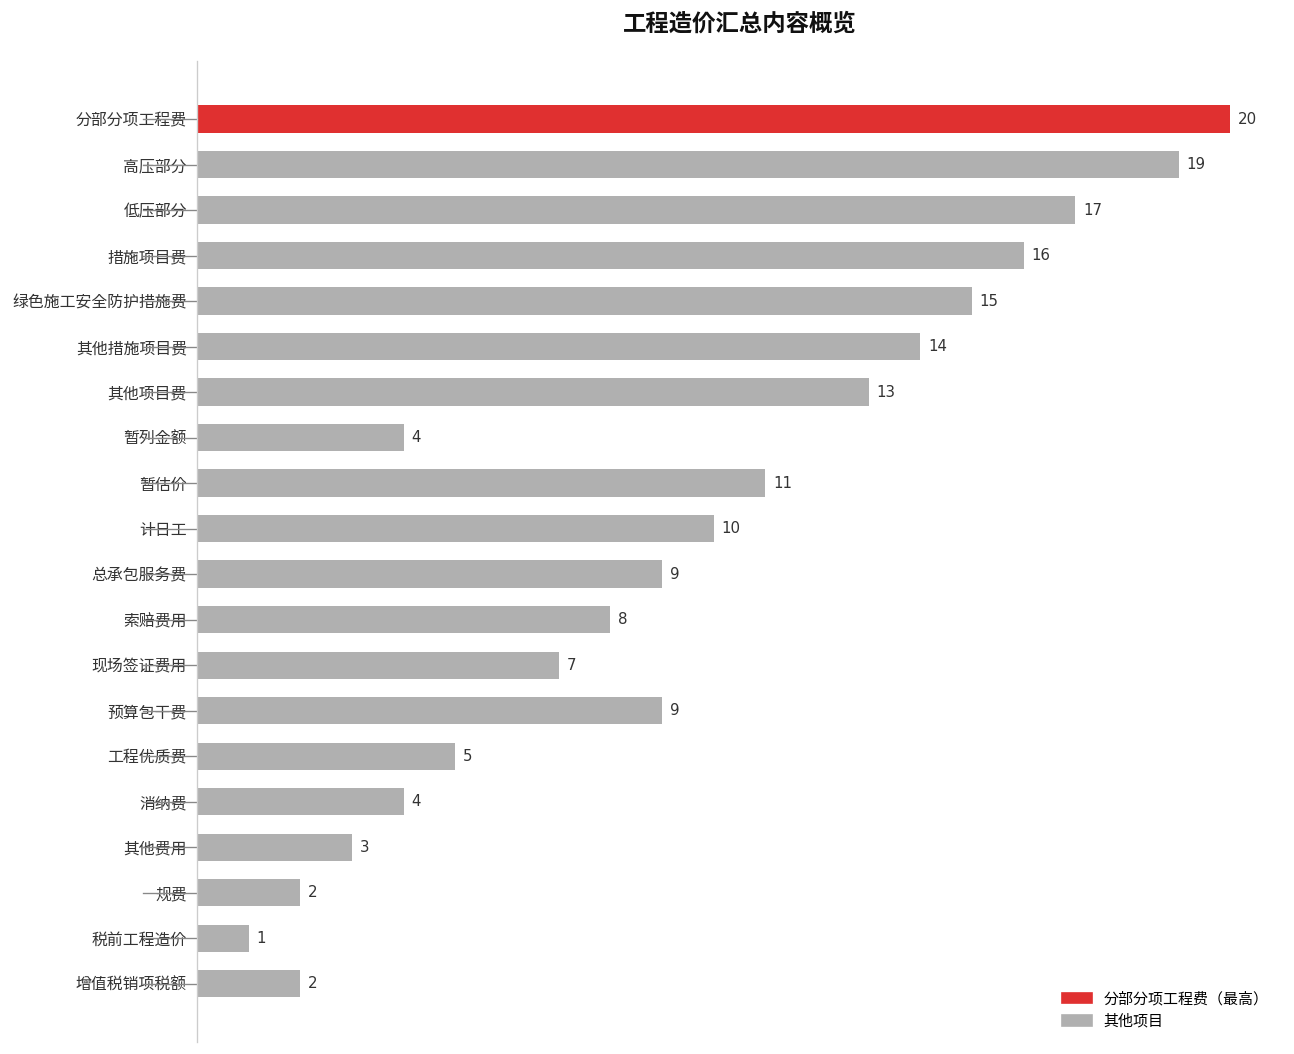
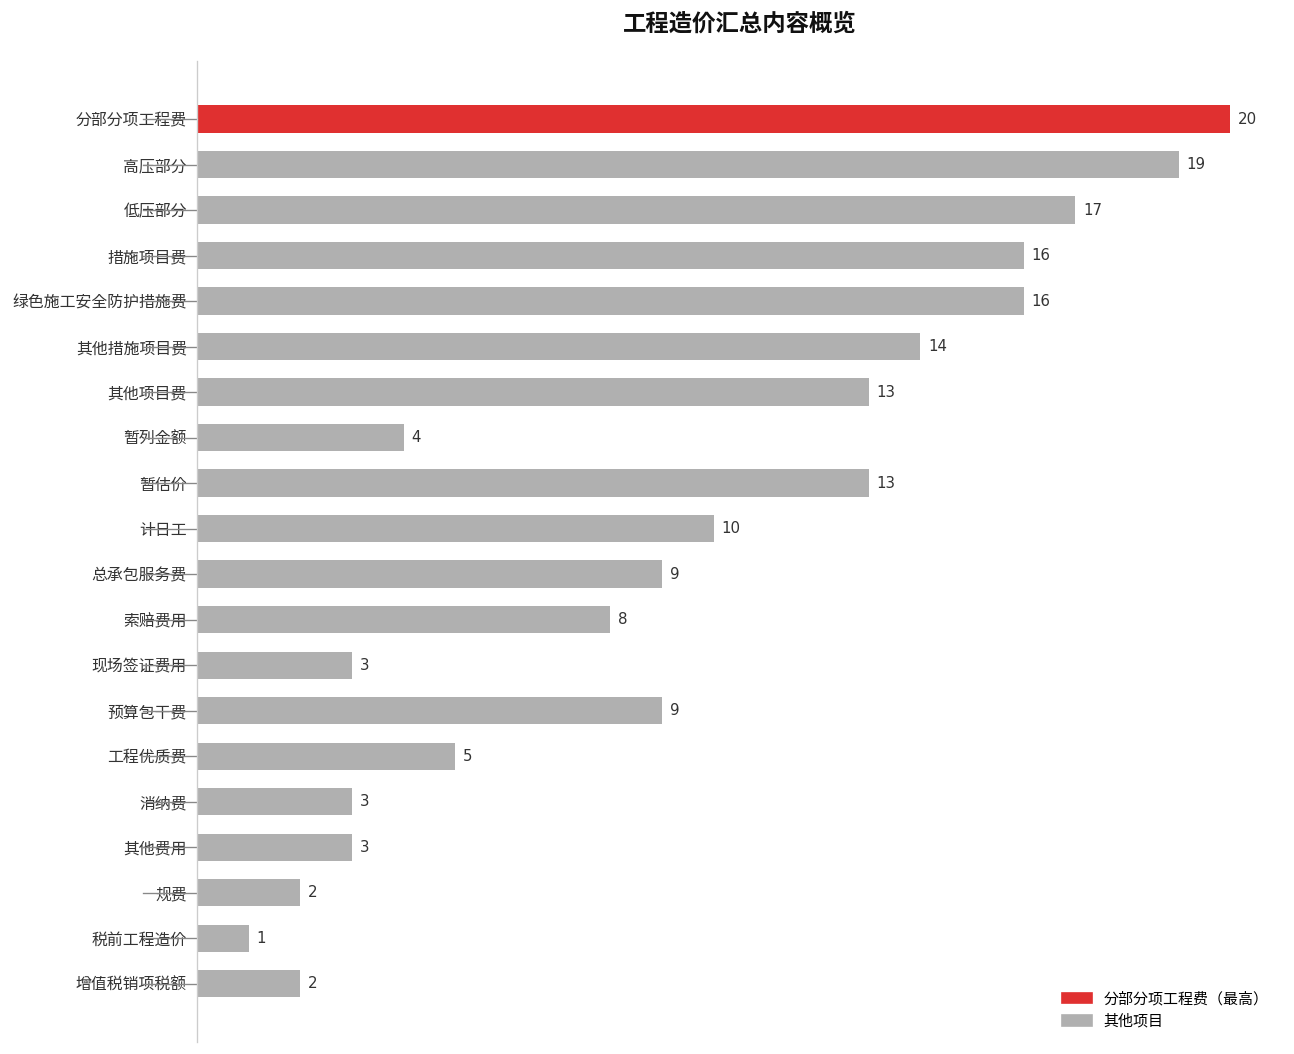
绿色施工安全防护措施费: 15 -> 16
暂估价: 11 -> 13
现场签证费用: 7 -> 3
消纳费: 4 -> 3
